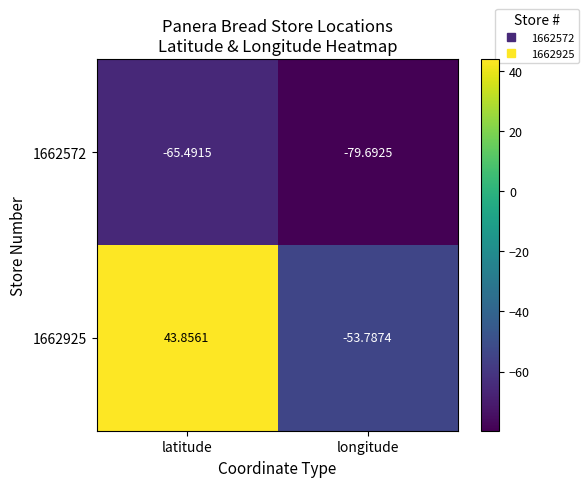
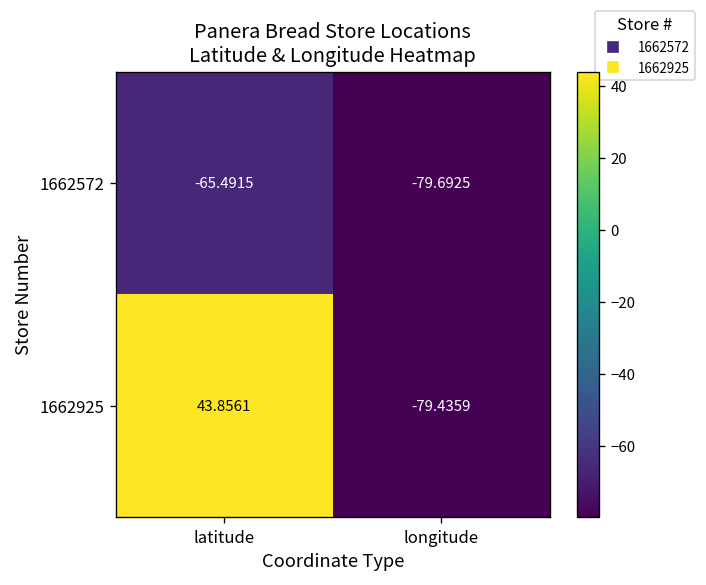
1662925, longitude: -53.7874 -> -79.4359
